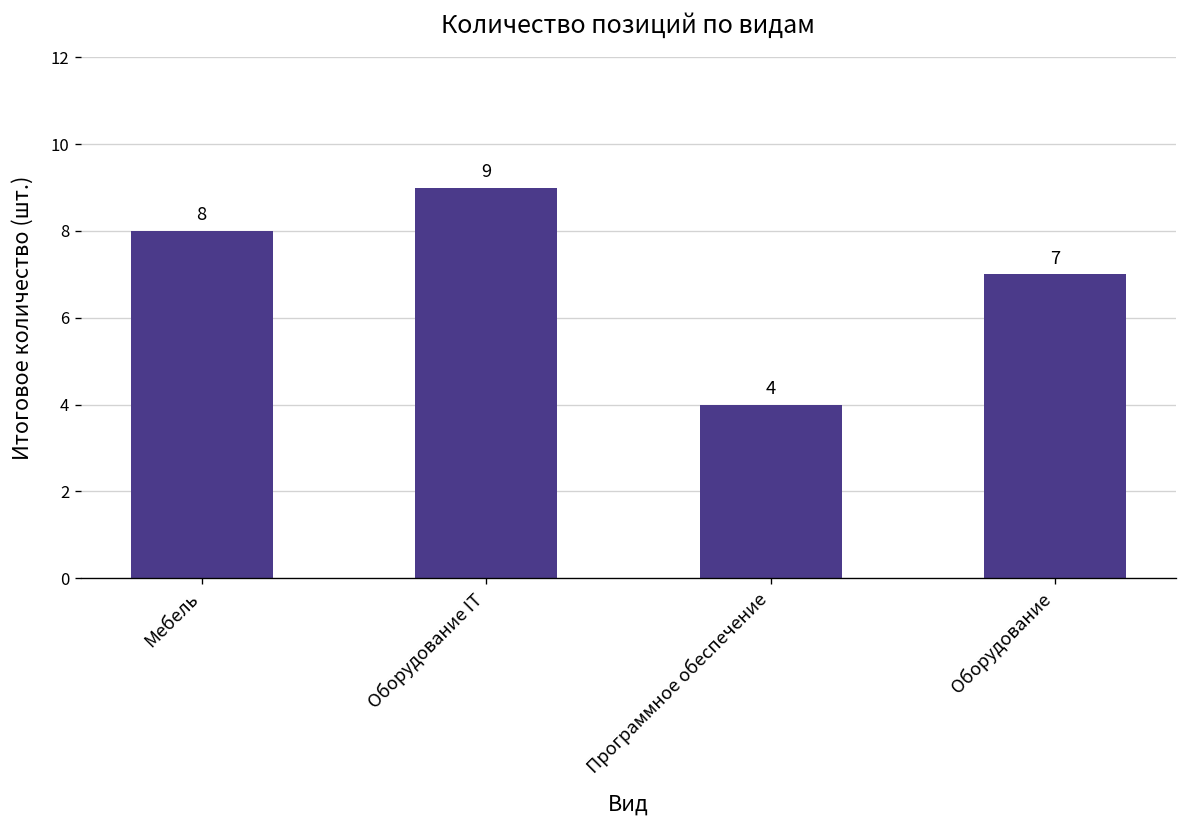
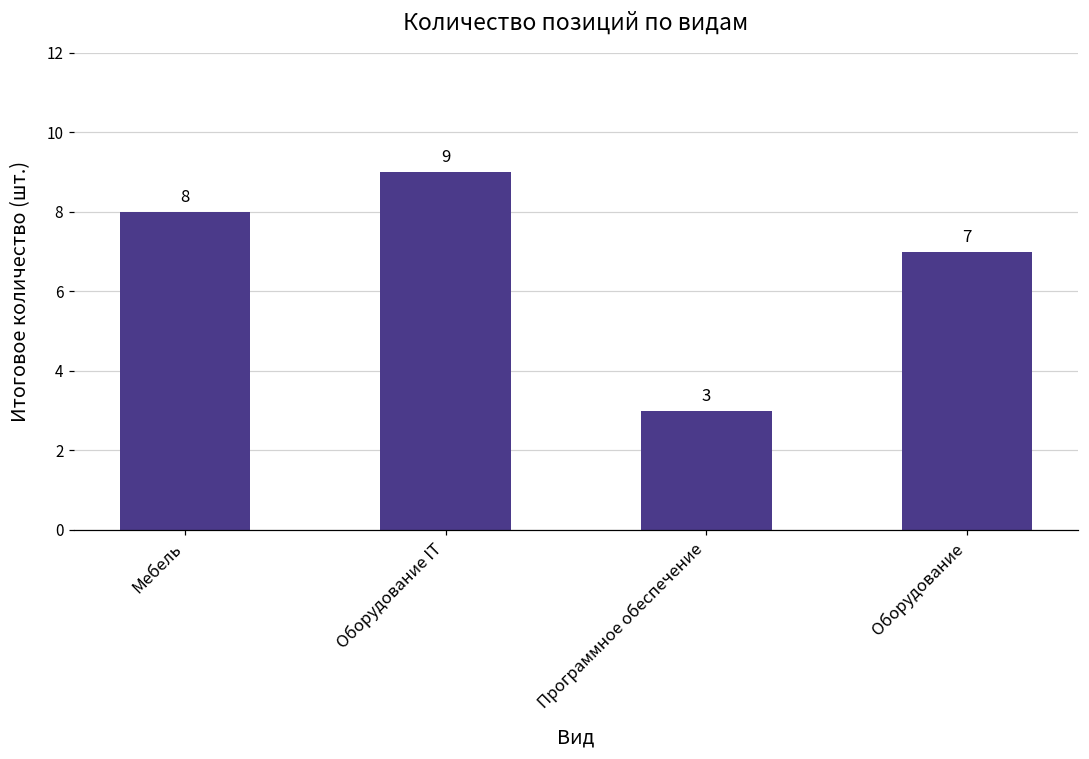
Программное обеспечение: 4 -> 3
